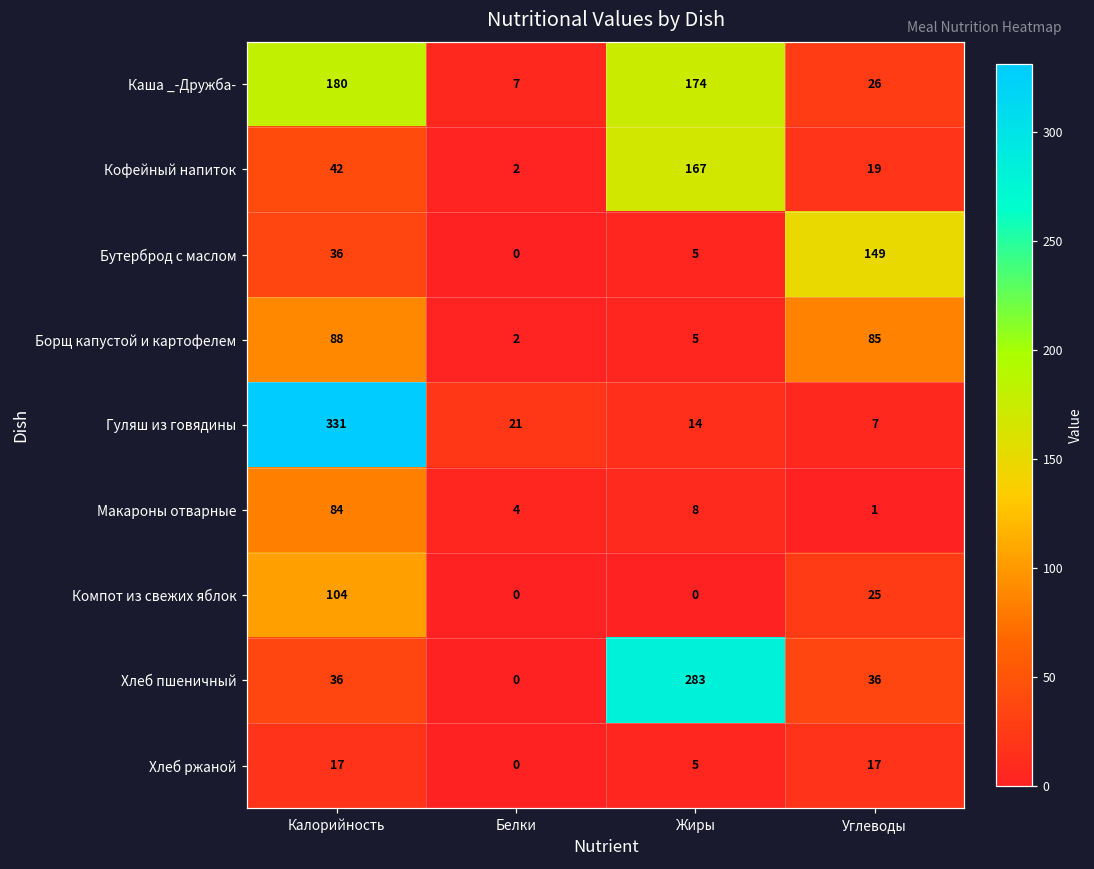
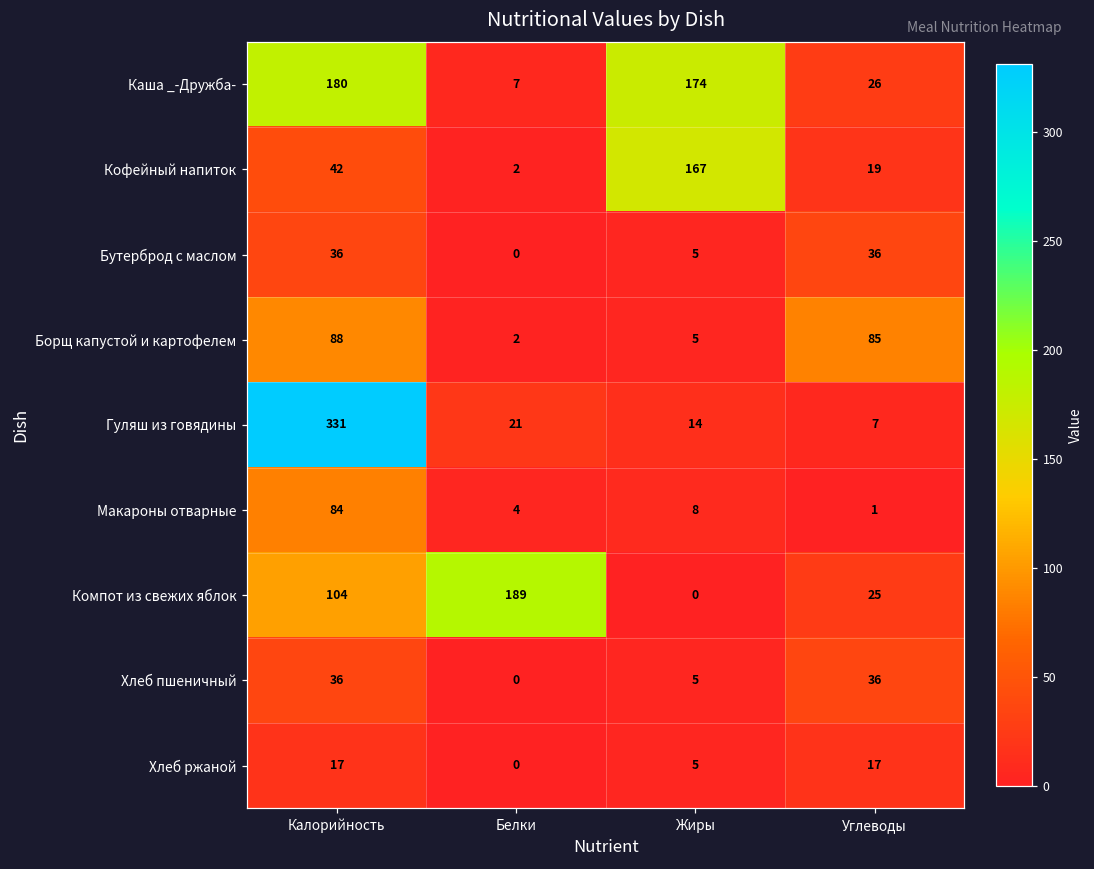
Бутерброд с маслом, Углеводы: 149 -> 36
Компот из свежих яблок, Белки: 0 -> 189
Хлеб пшеничный, Жиры: 283 -> 5
